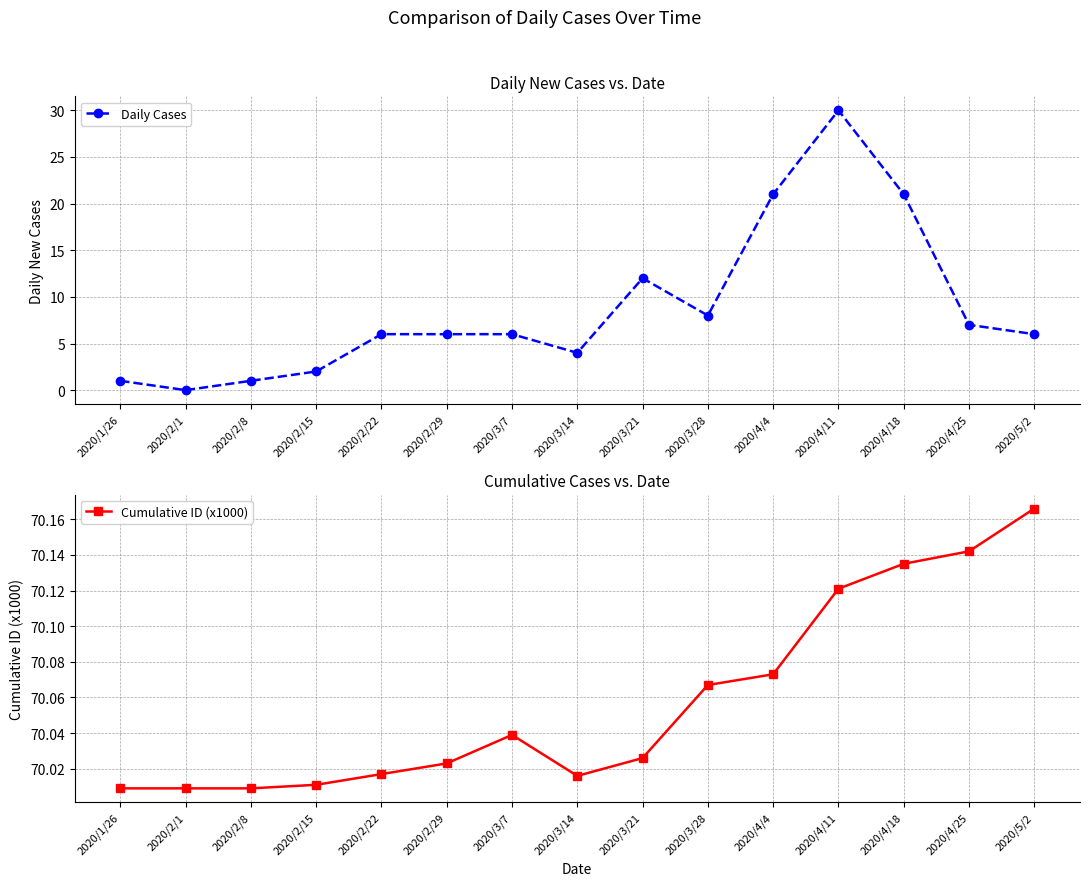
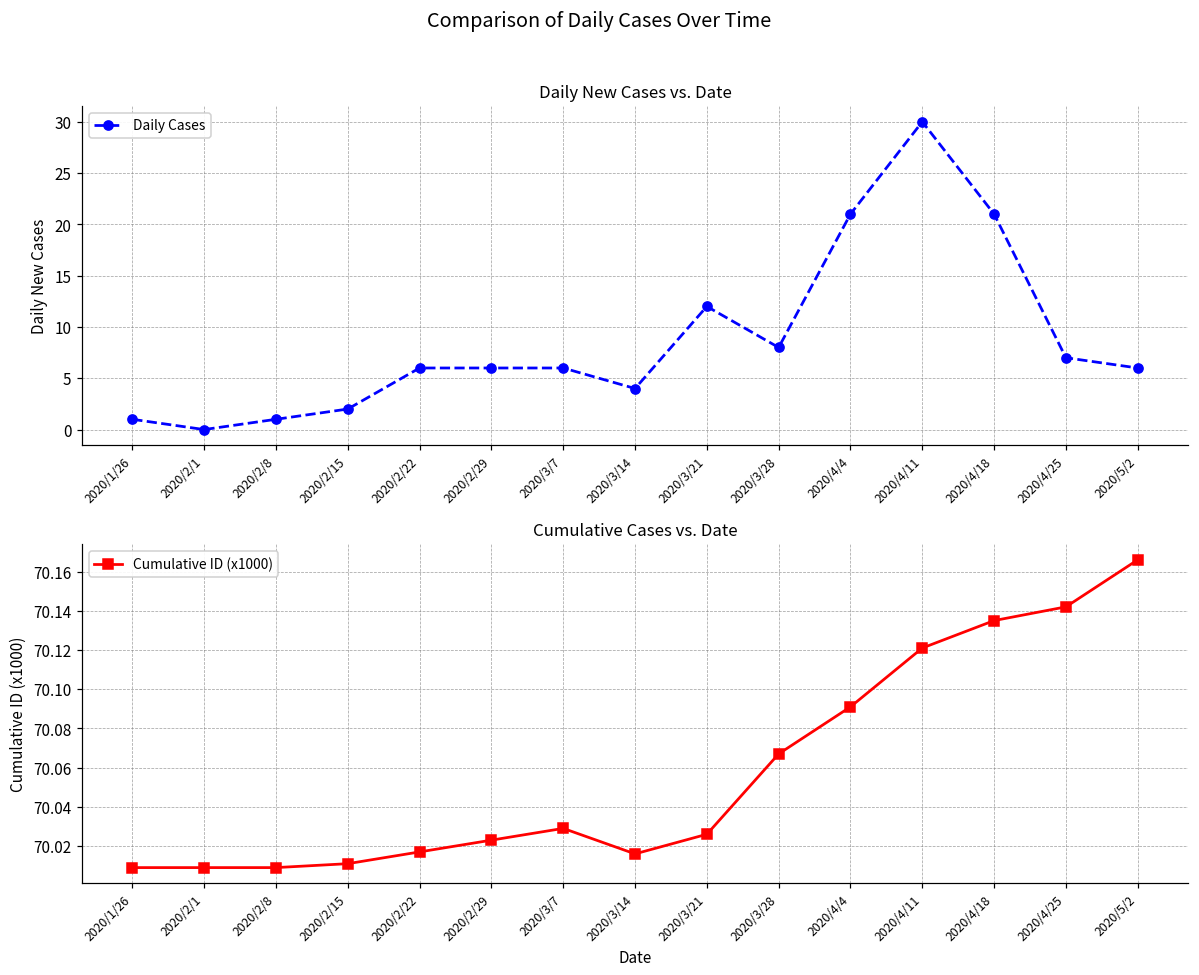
Cumulative Cases vs. Date, 2020/3/7: 70.039 -> 70.029
Cumulative Cases vs. Date, 2020/4/4: 70.073 -> 70.091
